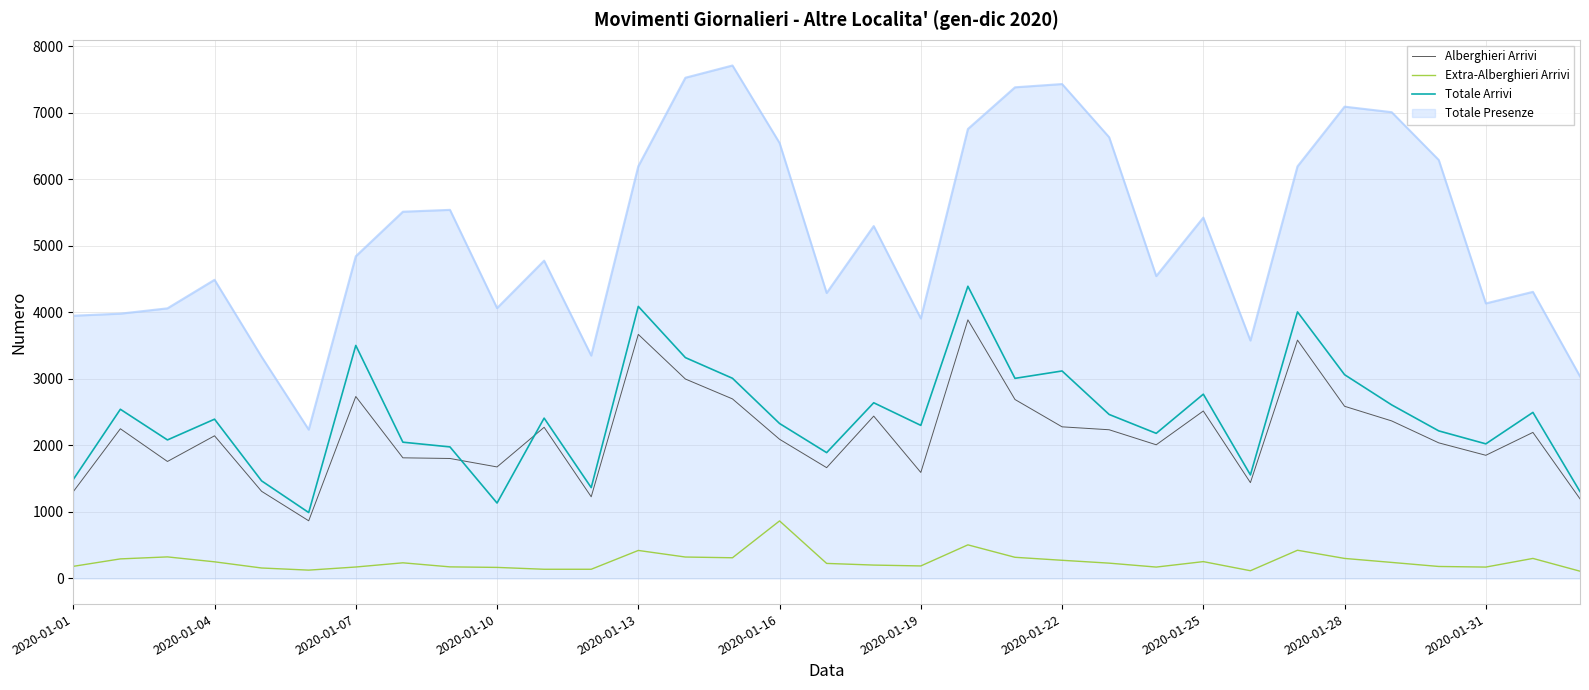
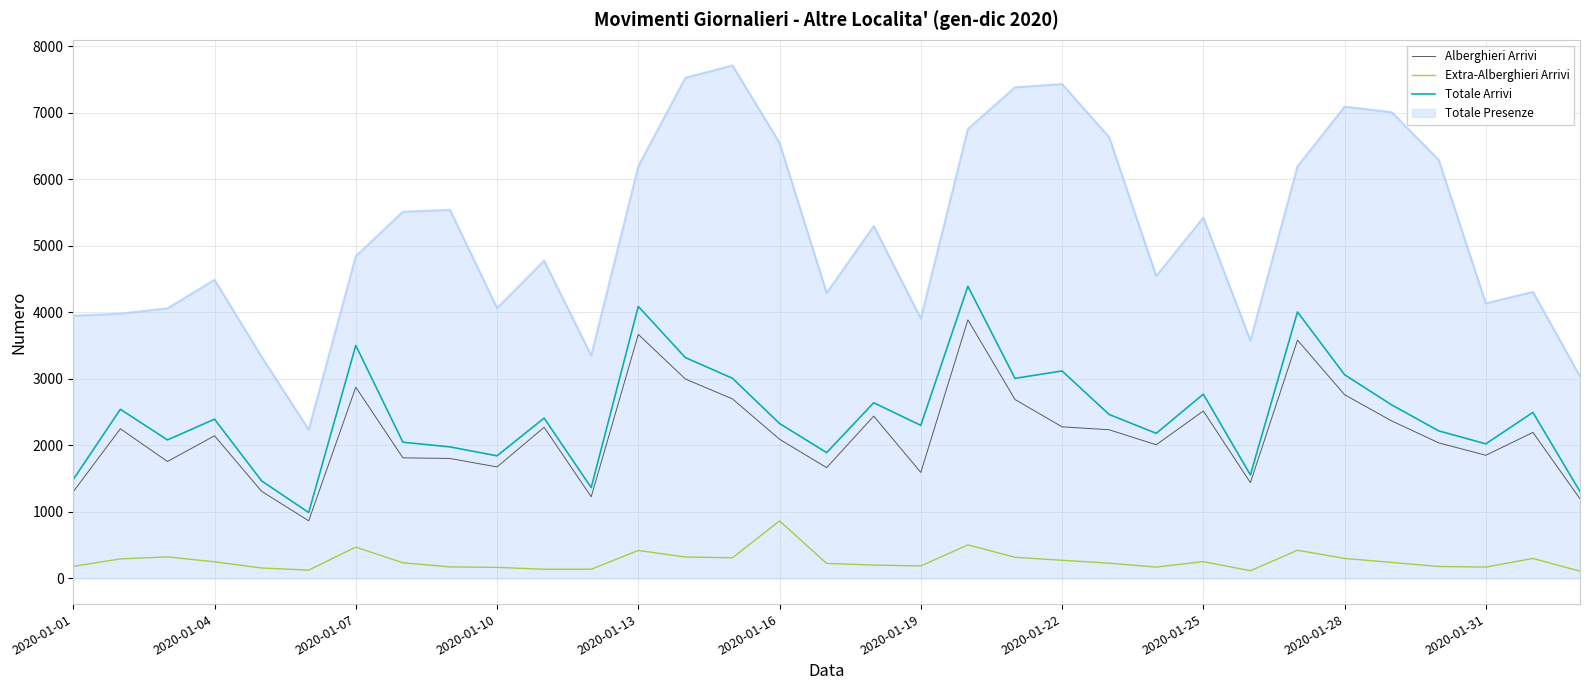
Alberghieri Arrivi, 2020-01-07: 2700 -> 2900
Extra-Alberghieri Arrivi, 2020-01-07: 200 -> 500
Totale Arrivi, 2020-01-10: 1100 -> 1800
Alberghieri Arrivi, 2020-01-28: 2600 -> 2800
